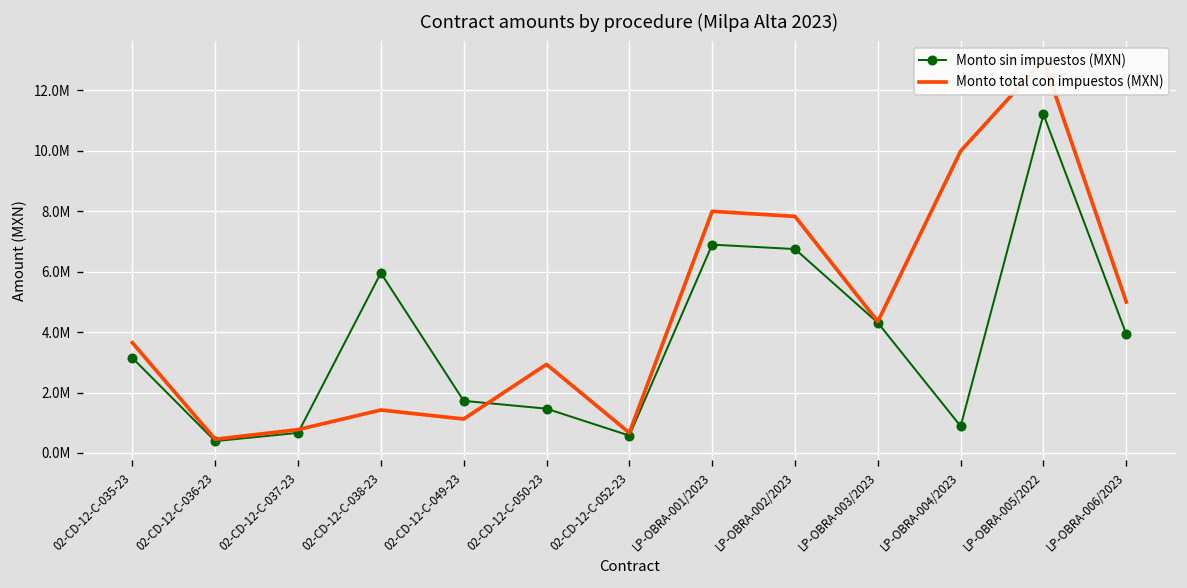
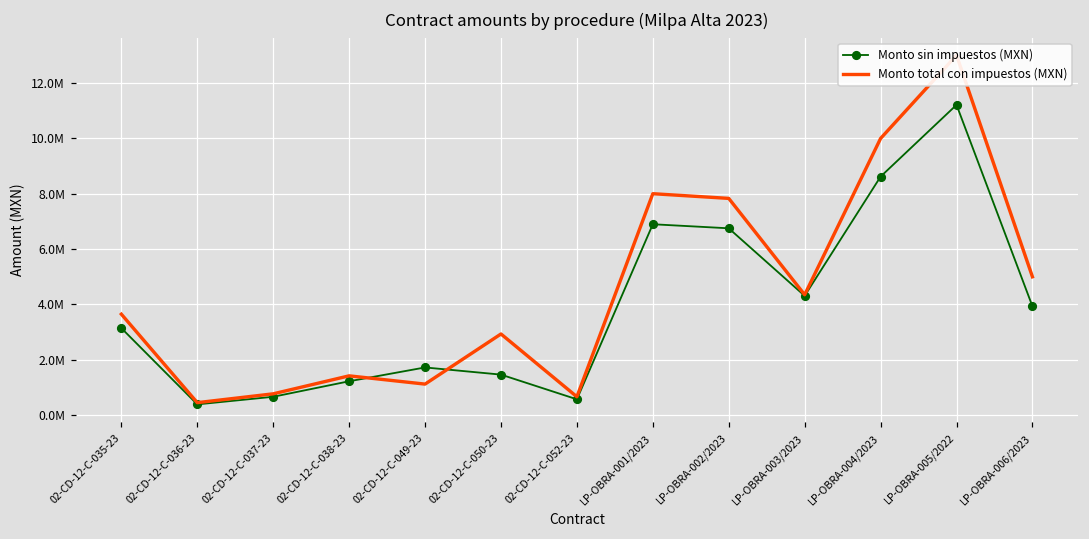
Monto sin impuestos (MXN), 02-CD-12-C-038-23: 6000000 -> 1200000
Monto sin impuestos (MXN), LP-OBRA-004/2023: 900000 -> 8600000
